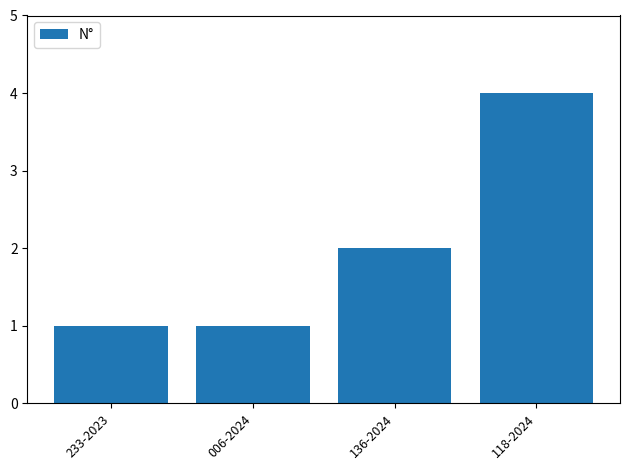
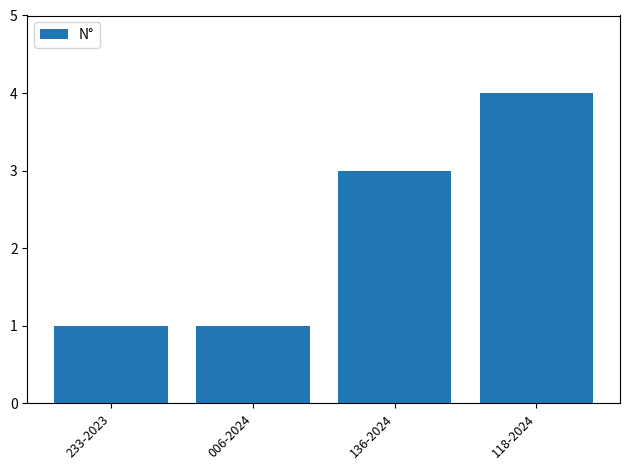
136-2024: 2 -> 3
